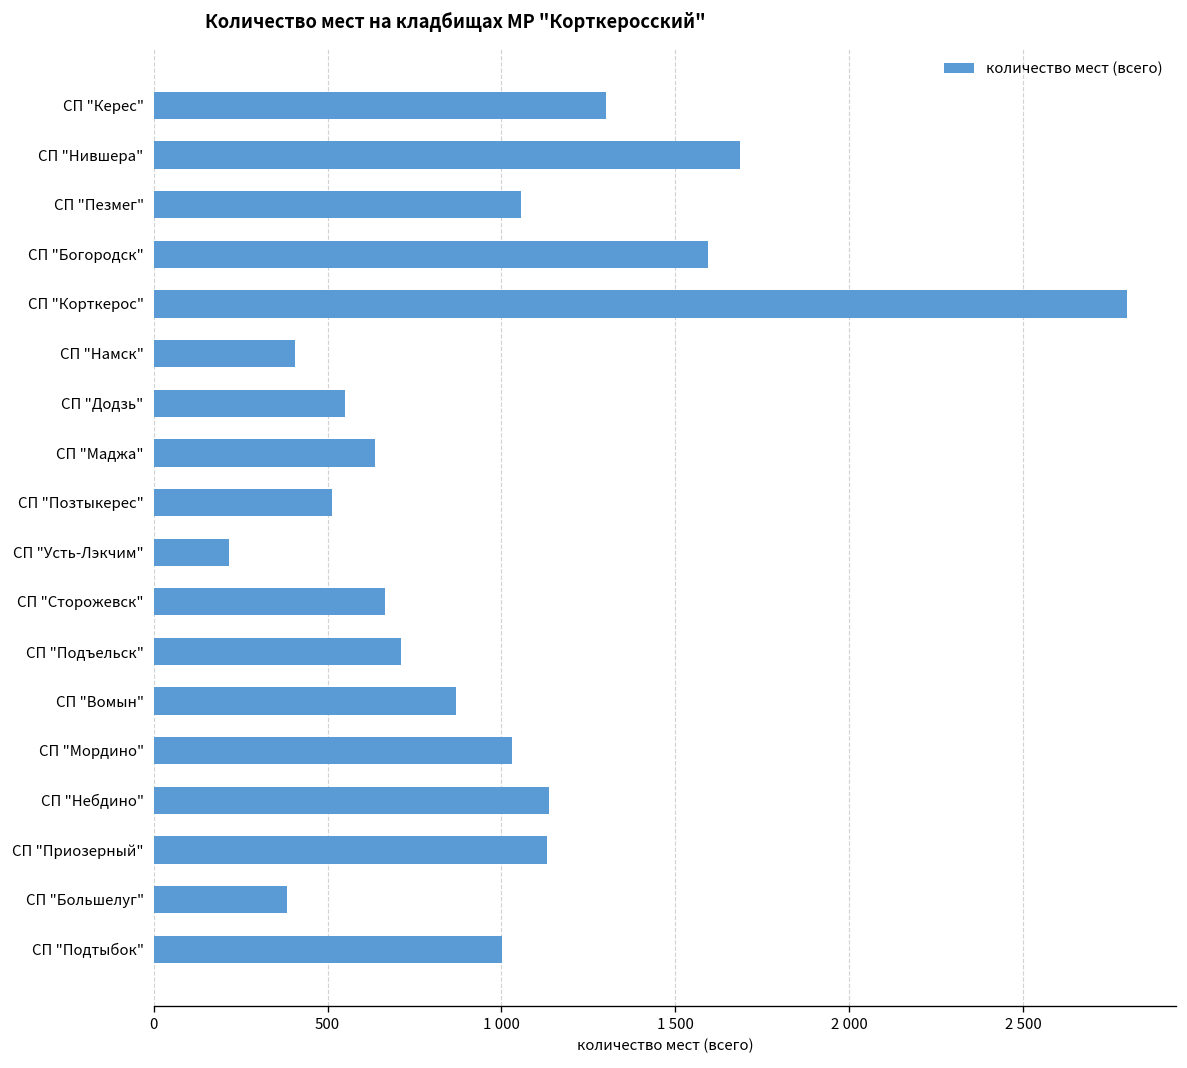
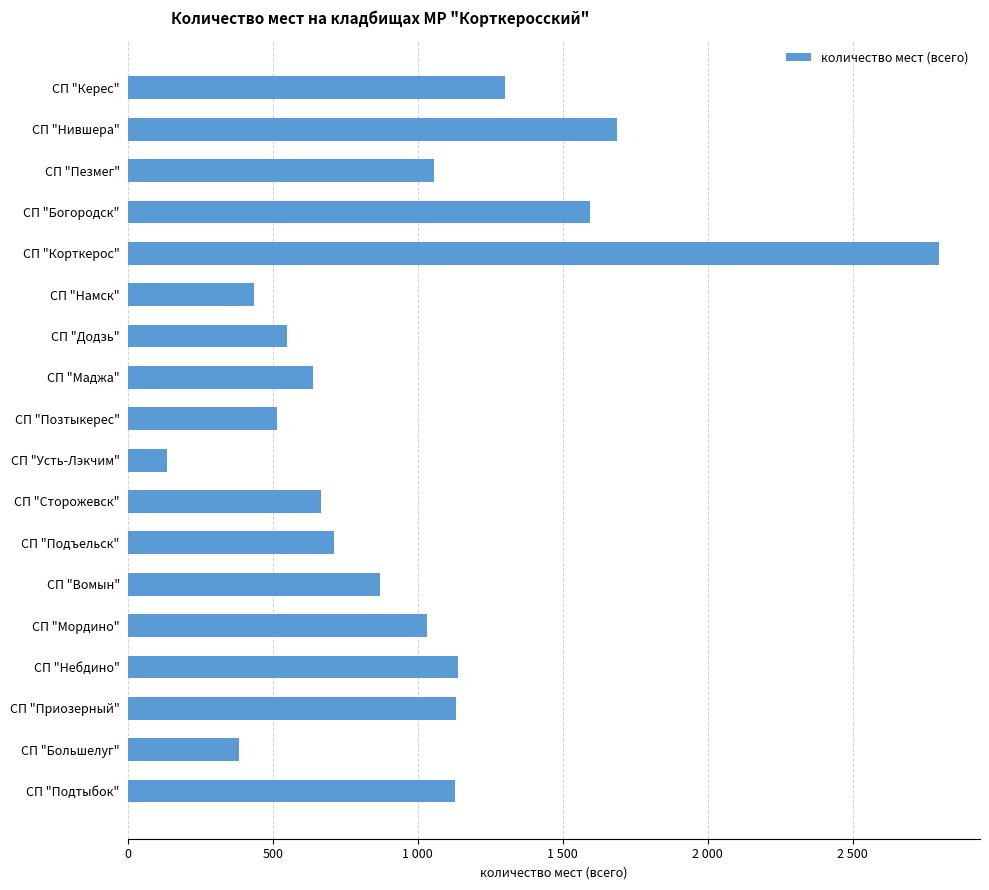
СП "Намск": 410 -> 440
СП "Усть-Лэкчим": 220 -> 140
СП "Подтыбок": 1000 -> 1130
